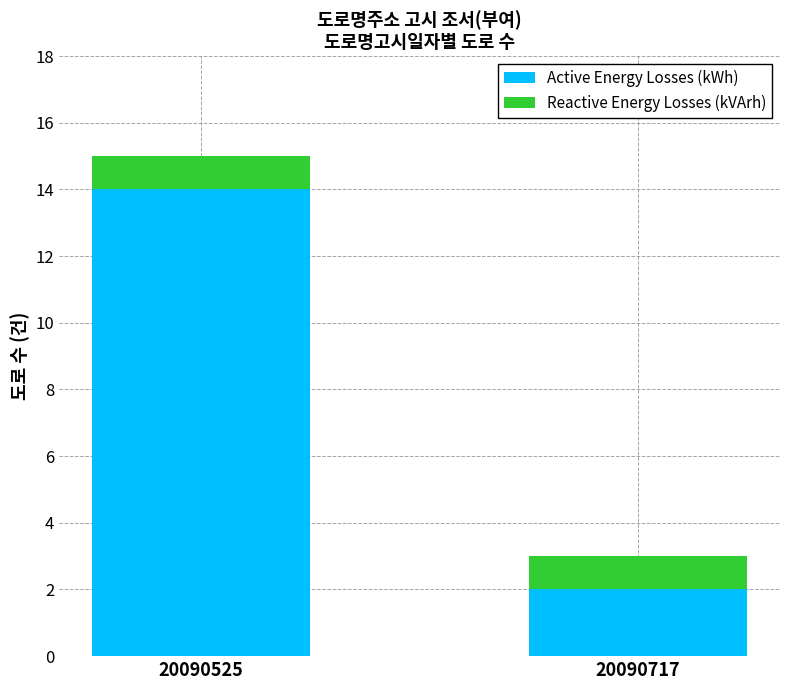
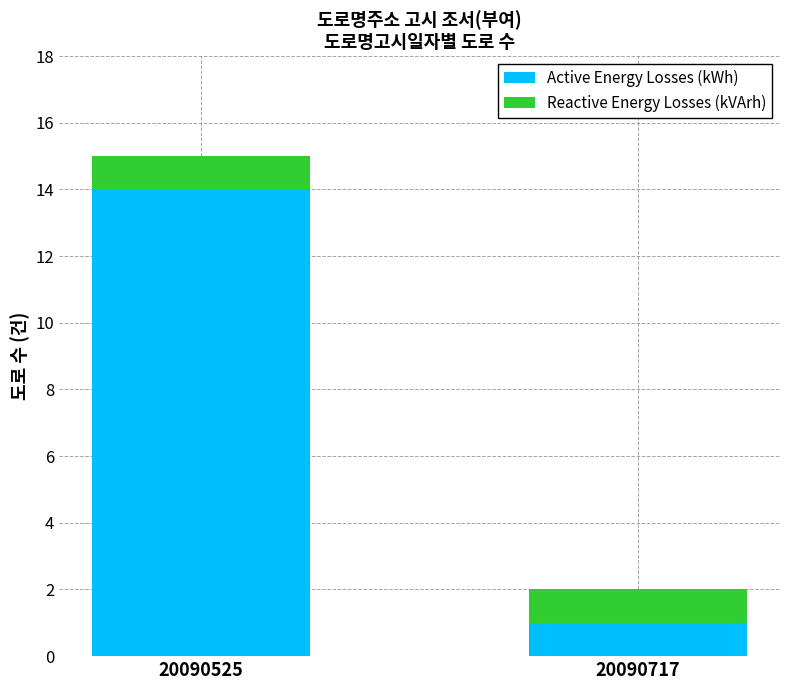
Active Energy Losses (kWh), 20090717: 2 -> 1
